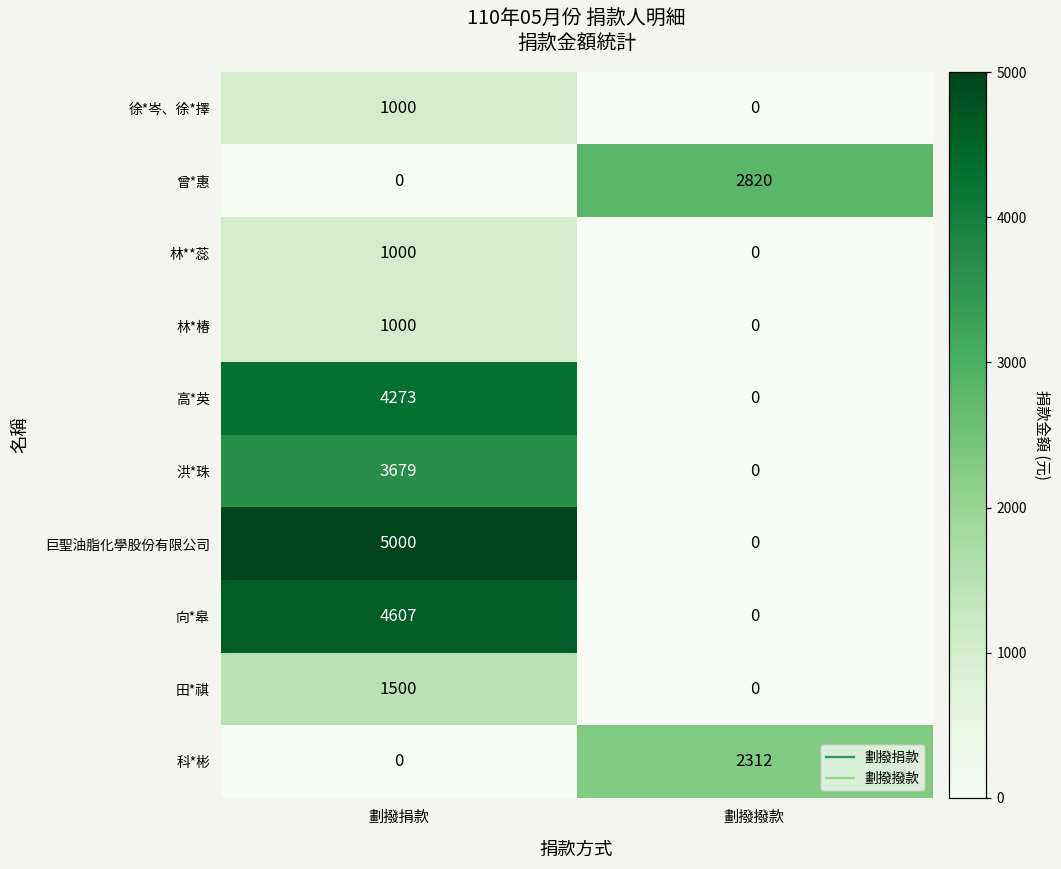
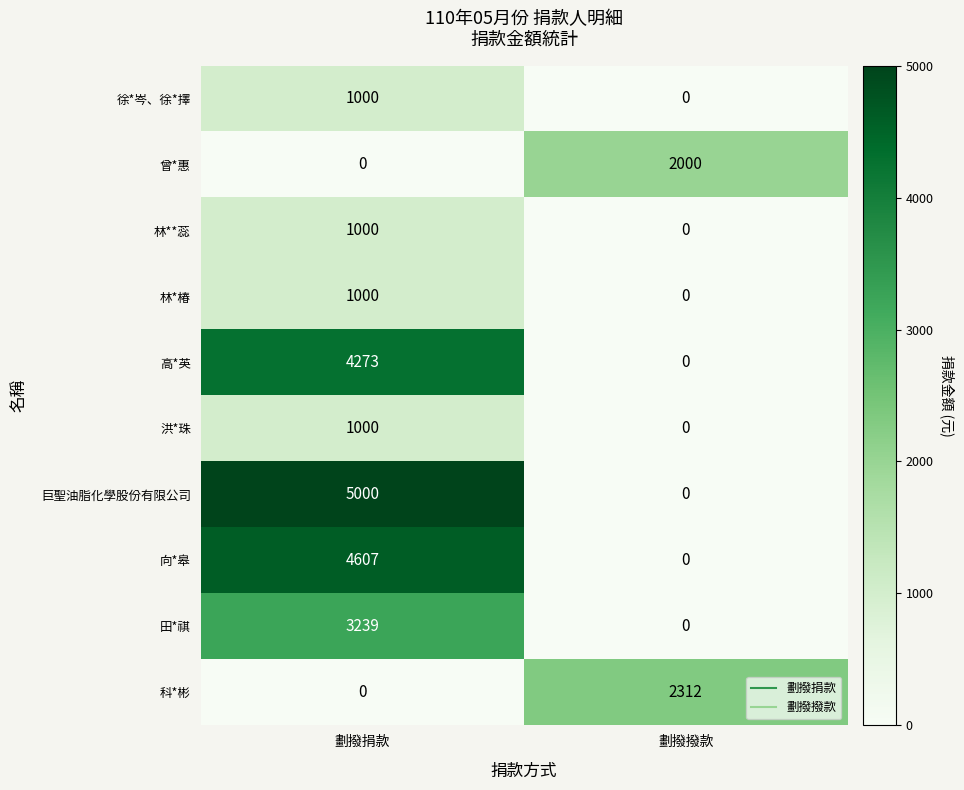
曾*惠, 劃撥撥款: 2820 -> 2000
洪*珠, 劃撥捐款: 3679 -> 1000
田*祺, 劃撥捐款: 1500 -> 3239
